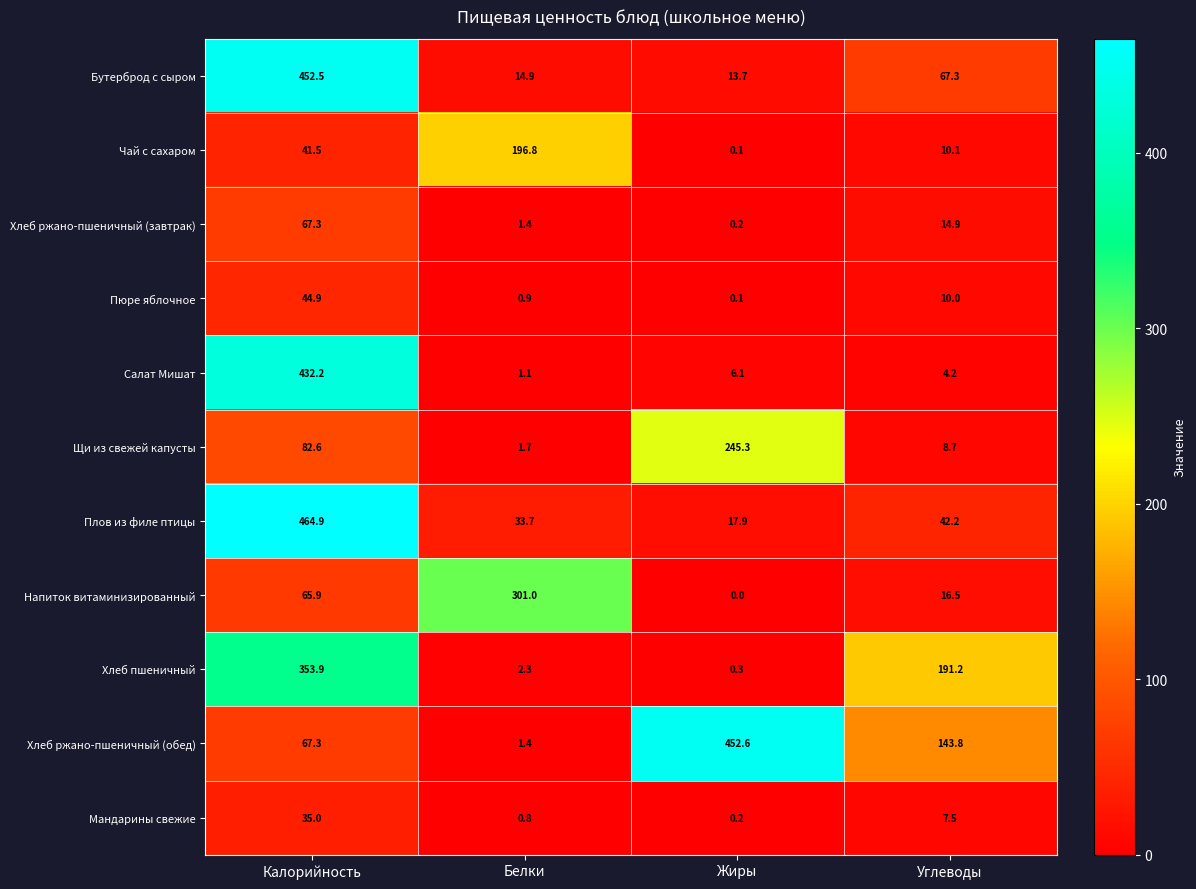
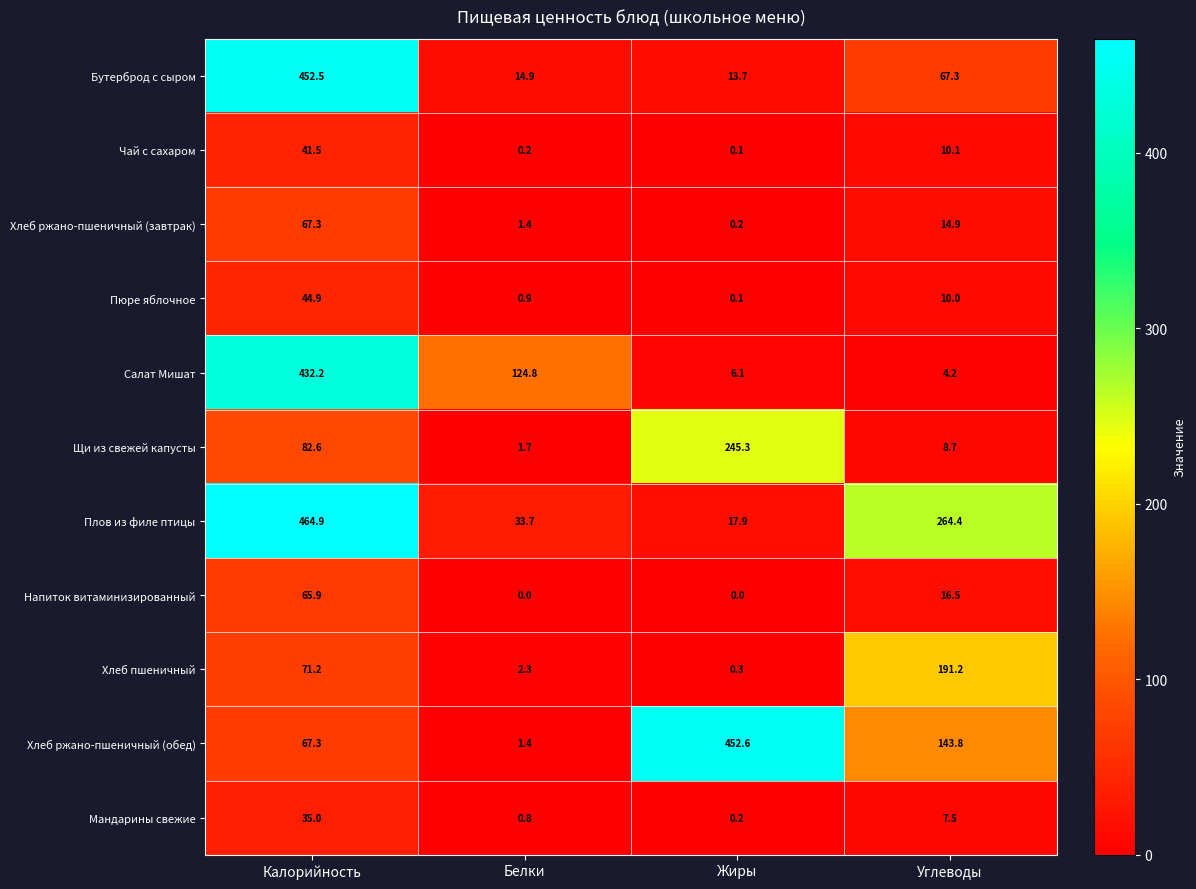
Чай с сахаром, Белки: 196.8 -> 0.2
Салат Мишат, Белки: 1.1 -> 124.8
Плов из филе птицы, Углеводы: 42.2 -> 264.4
Напиток витаминизированный, Белки: 301.0 -> 0.0
Хлеб пшеничный, Калорийность: 353.9 -> 71.2
